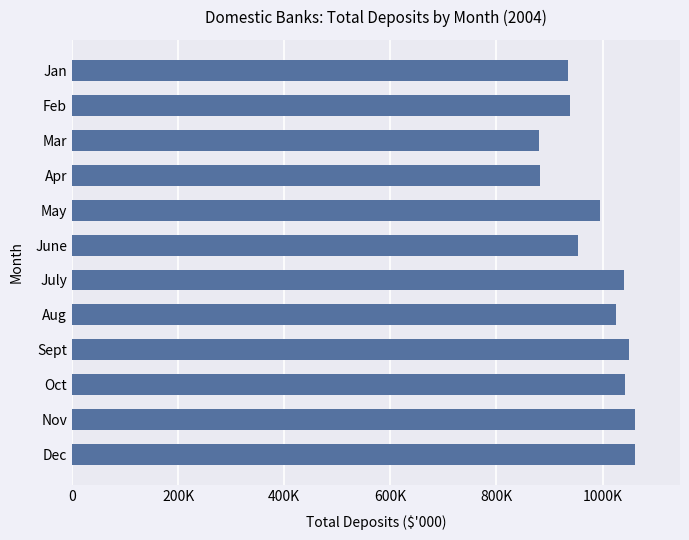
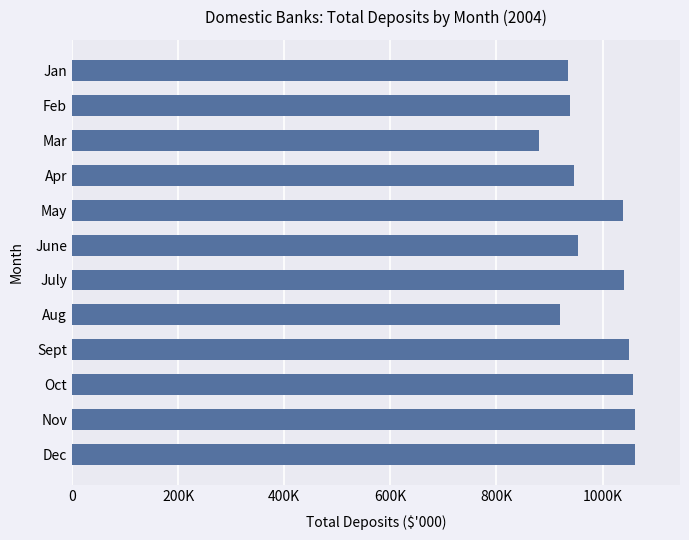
Apr: 880000 -> 950000
May: 990000 -> 1040000
Aug: 1030000 -> 920000
Oct: 1040000 -> 1060000
